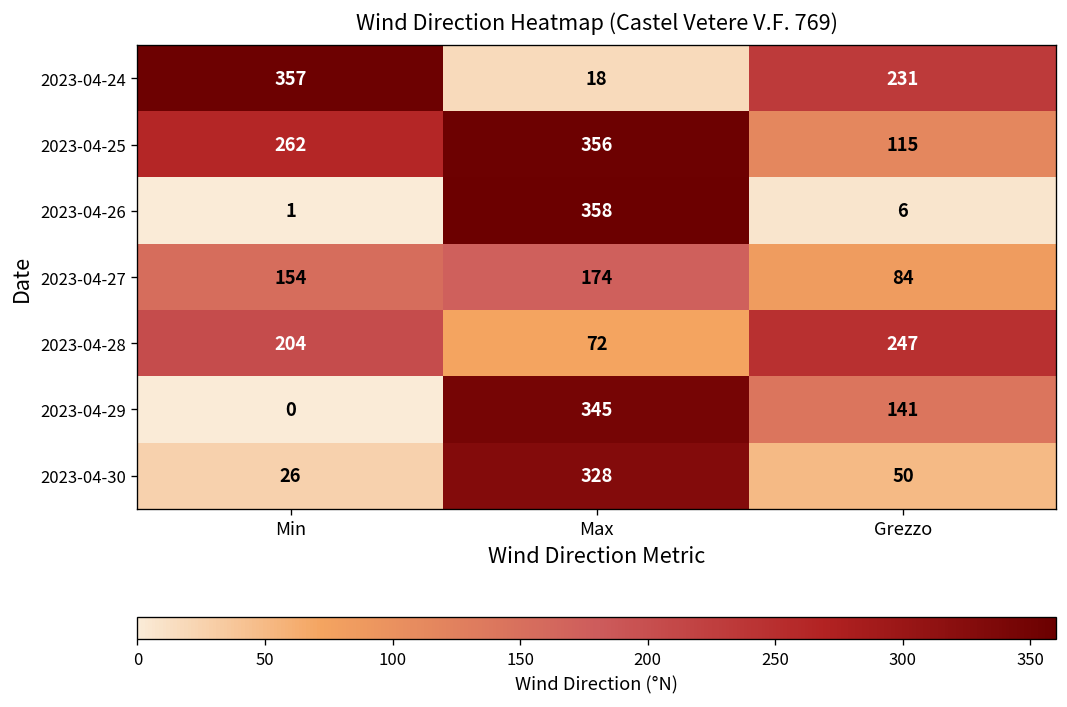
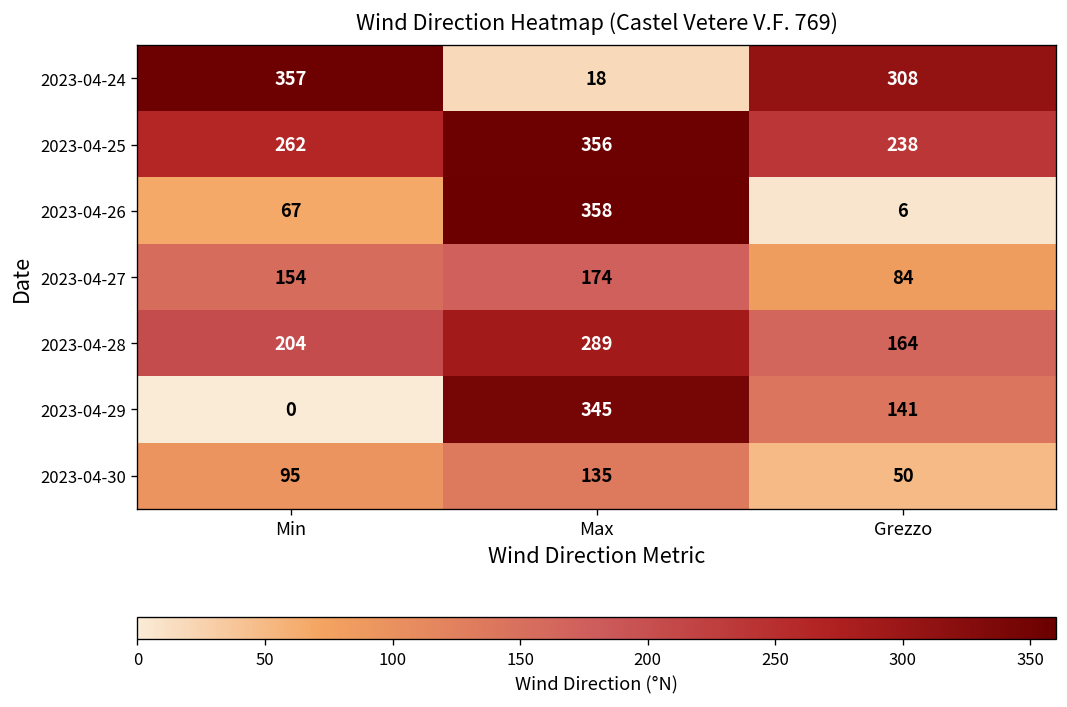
2023-04-24, Grezzo: 231 -> 308
2023-04-25, Grezzo: 115 -> 238
2023-04-26, Min: 1 -> 67
2023-04-28, Max: 72 -> 289
2023-04-28, Grezzo: 247 -> 164
2023-04-30, Min: 26 -> 95
2023-04-30, Max: 328 -> 135
